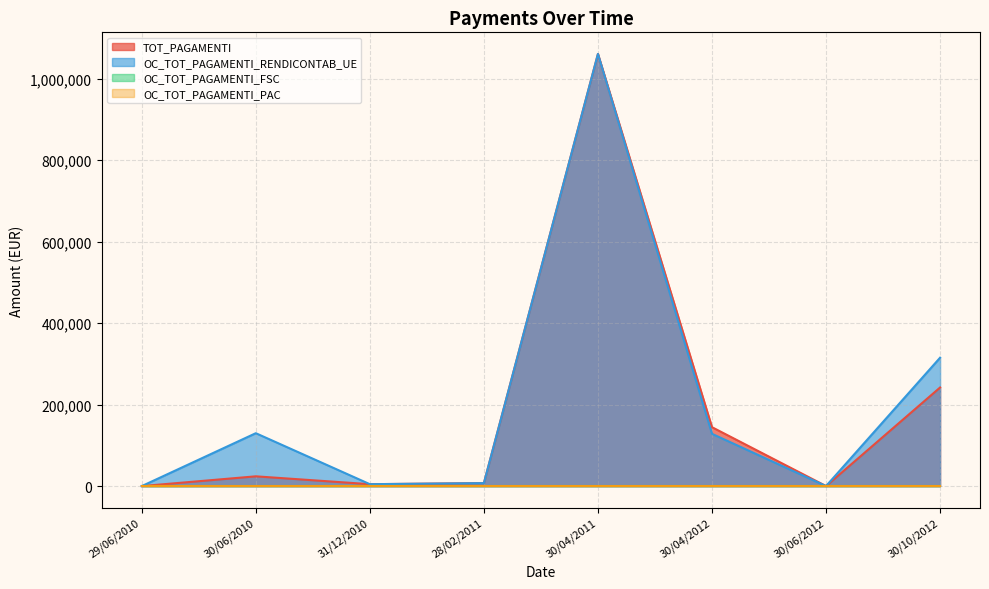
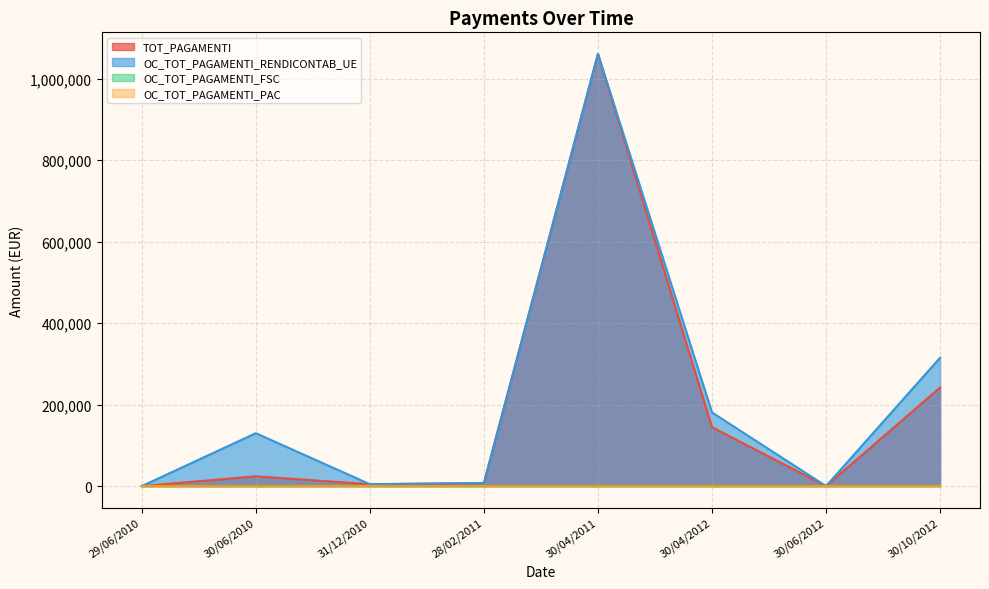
OC_TOT_PAGAMENTI_RENDICONTAB_UE, 30/04/2012: 130,000 -> 180,000
